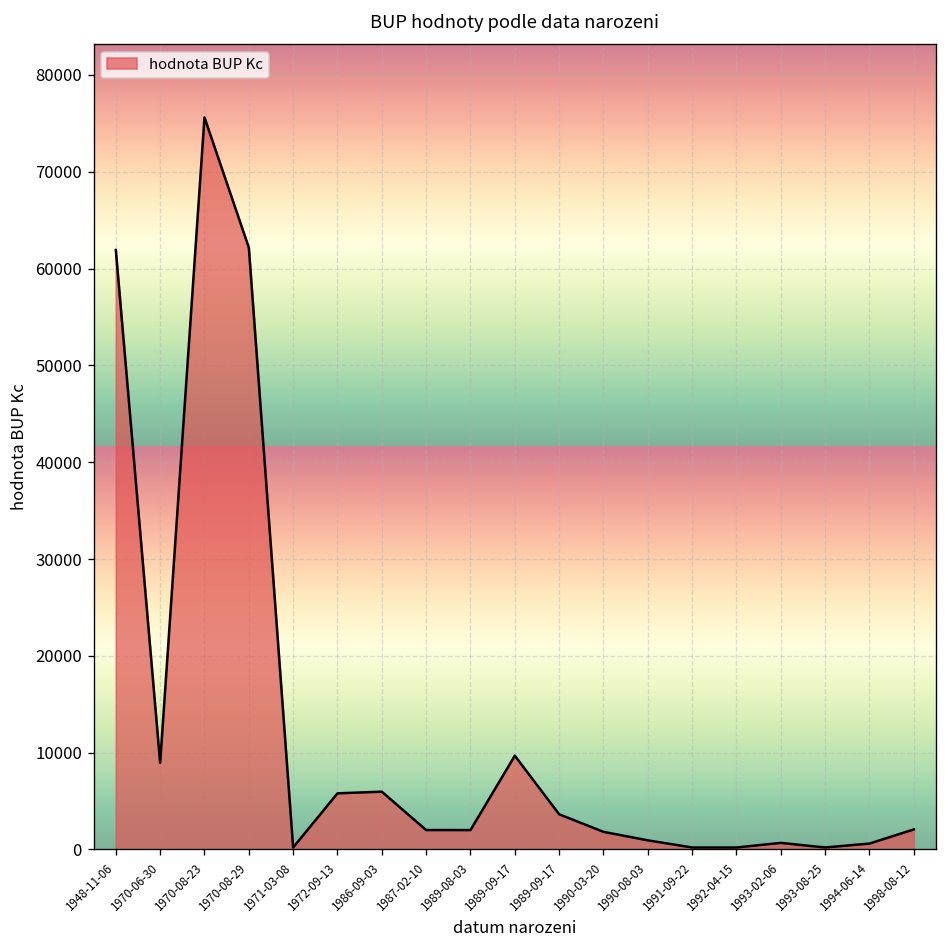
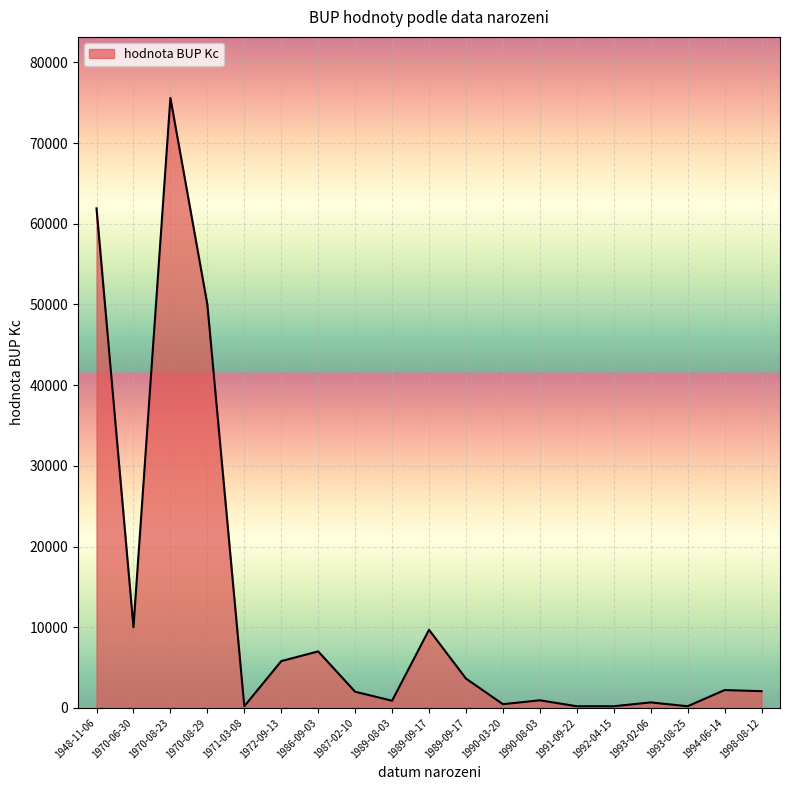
1970-06-30: 9000 -> 10000
1970-08-29: 62000 -> 50000
1986-09-03: 6000 -> 7000
1989-08-03: 2000 -> 1000
1990-03-20: 2000 -> 0
1994-06-14: 1000 -> 2000
